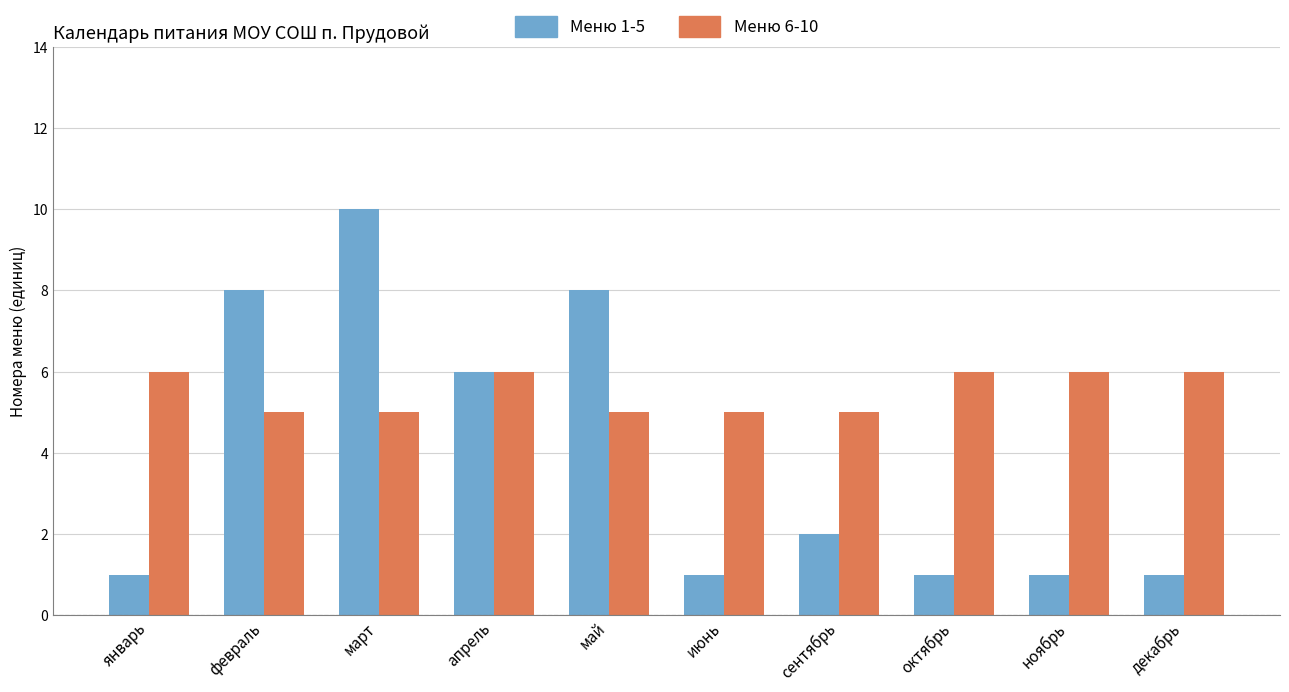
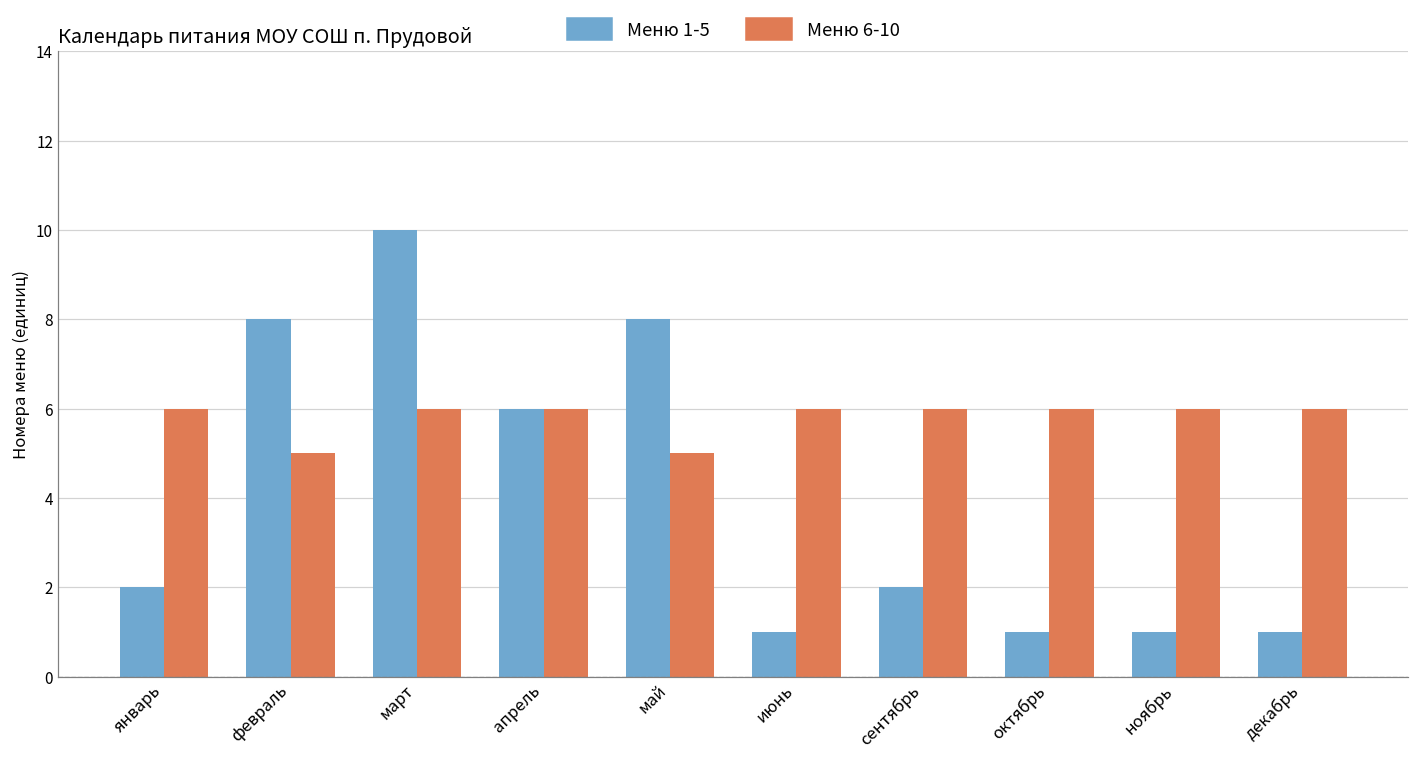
Меню 1-5, январь: 1 -> 2
Меню 6-10, март: 5 -> 6
Меню 6-10, июнь: 5 -> 6
Меню 6-10, сентябрь: 5 -> 6
